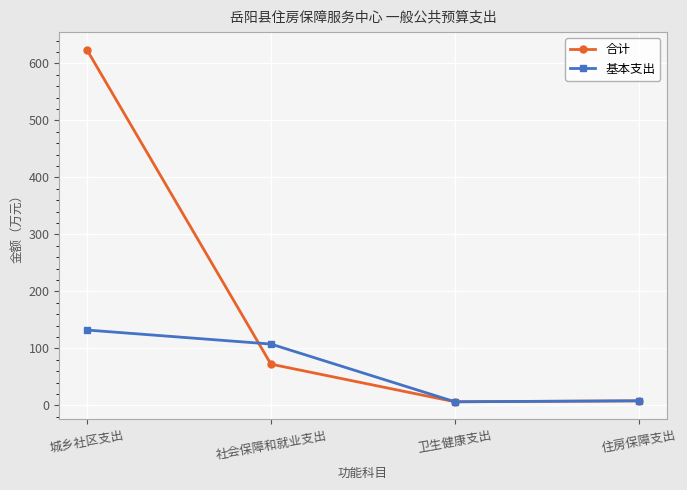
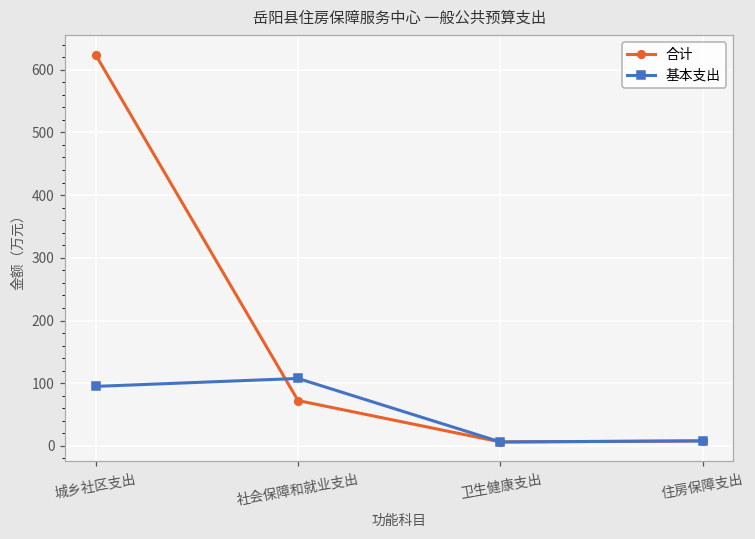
基本支出, 城乡社区支出: 130 -> 90
